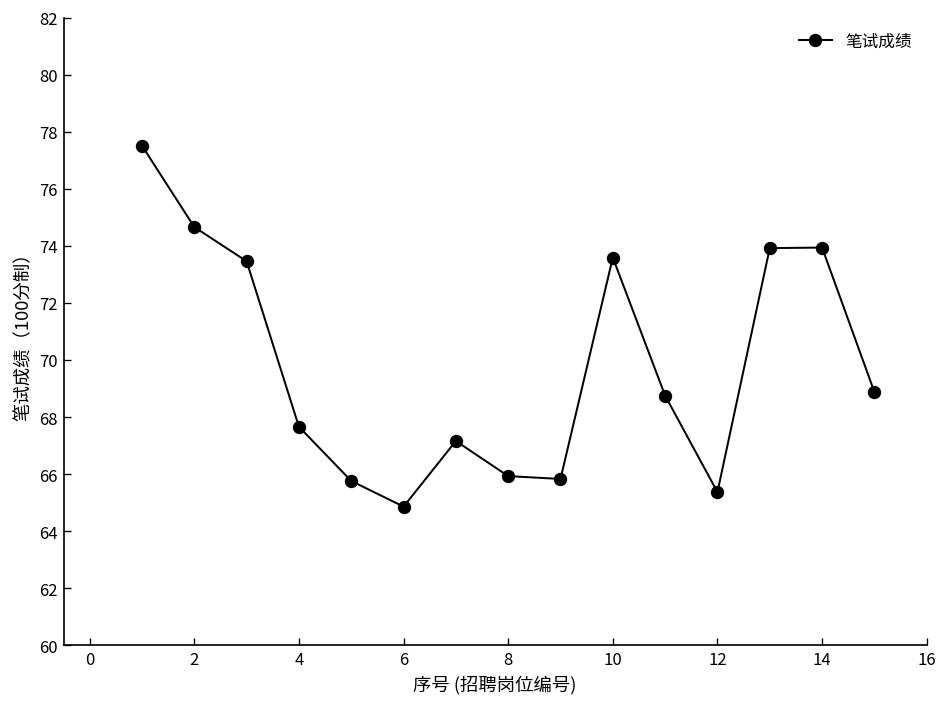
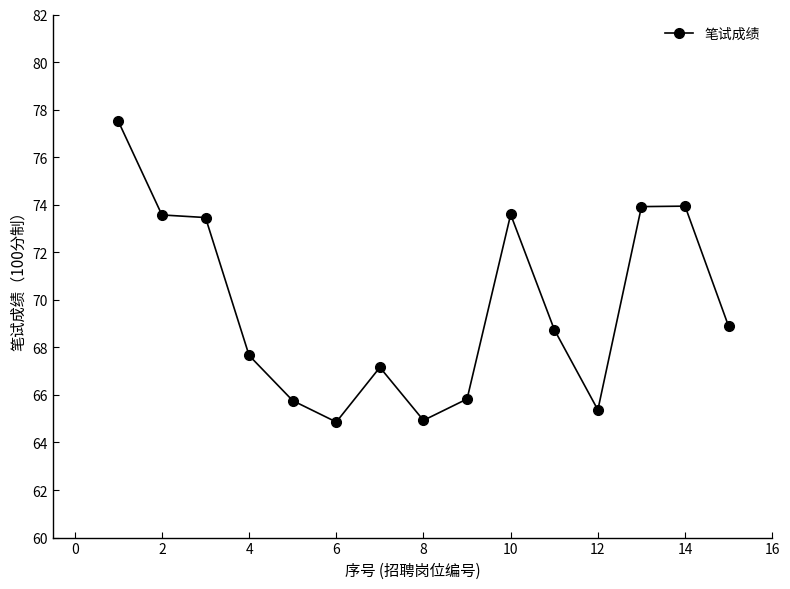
2: 74.7 -> 73.6
8: 65.9 -> 64.9
